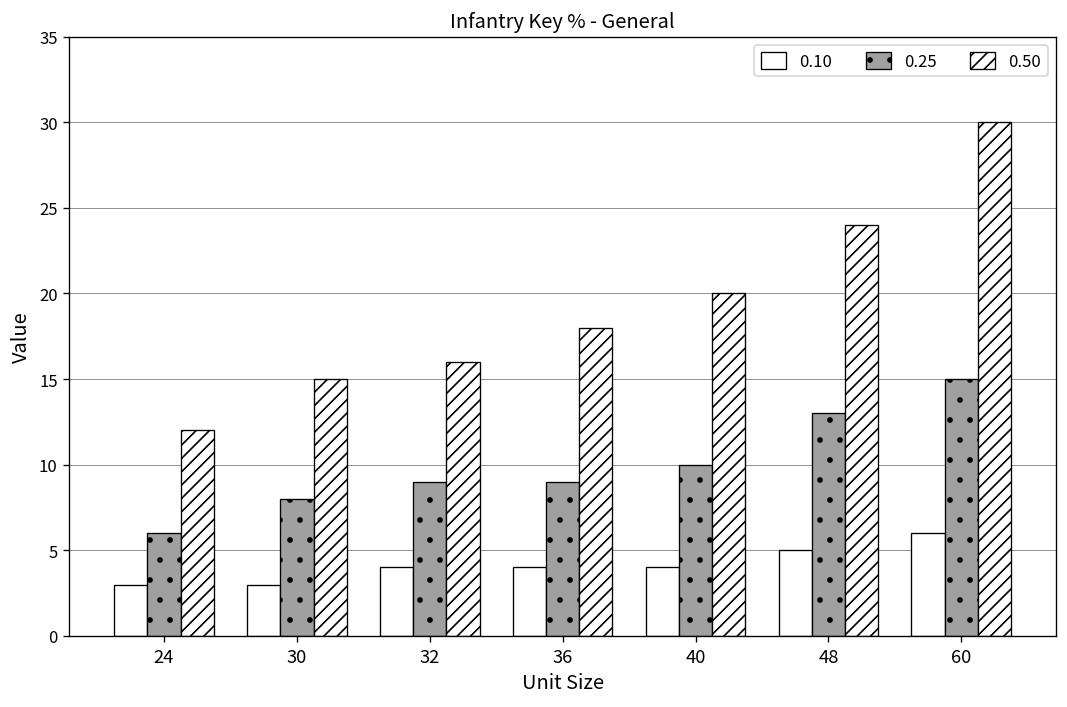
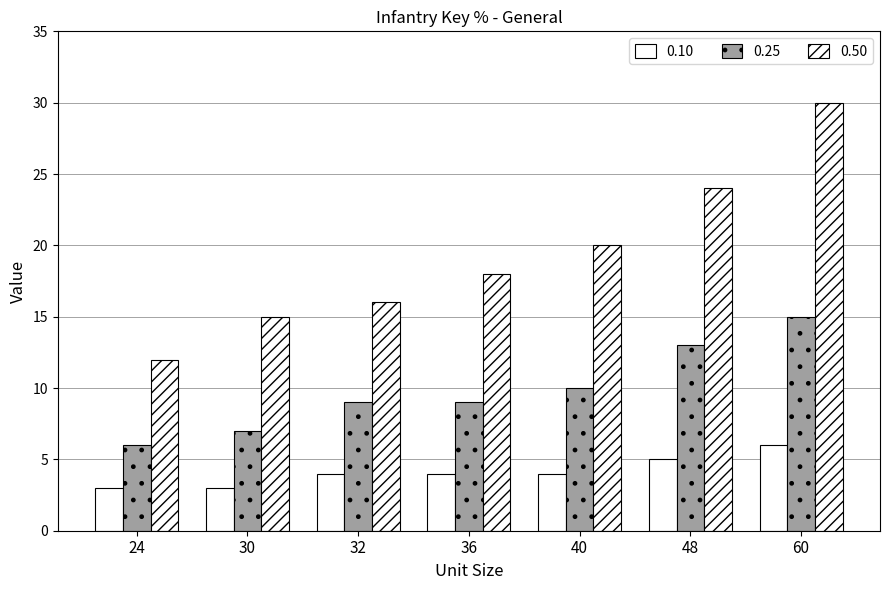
0.25, 30: 8 -> 7
